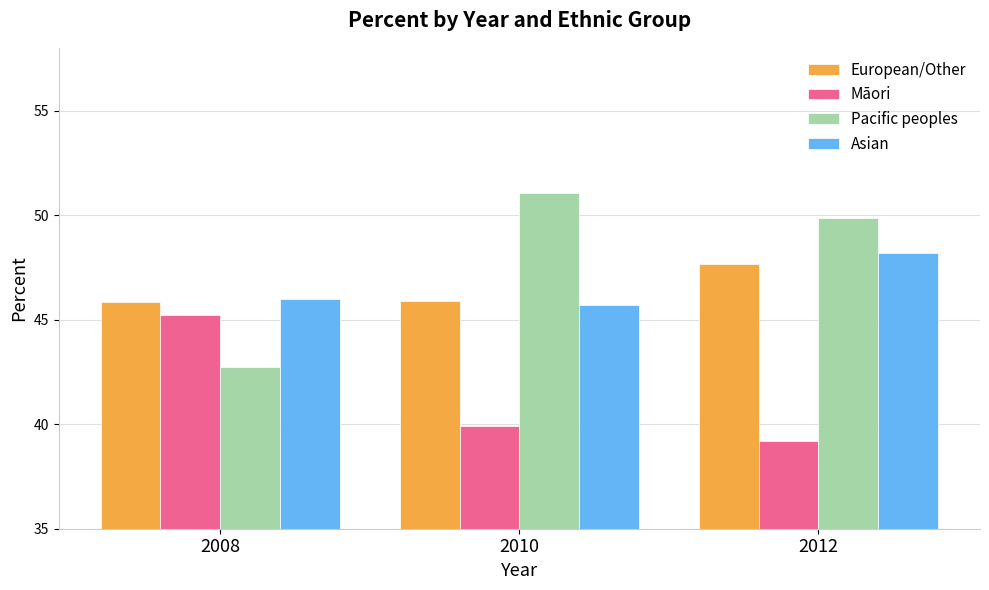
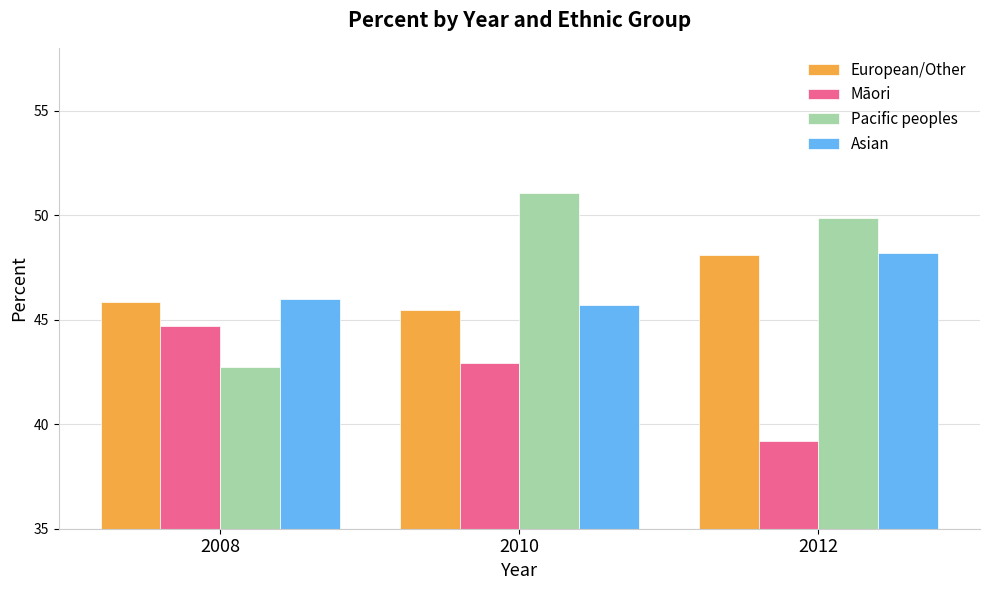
Māori, 2008: 45.2 -> 44.7
European/Other, 2010: 45.9 -> 45.5
Māori, 2010: 39.9 -> 42.9
European/Other, 2012: 47.7 -> 48.1
